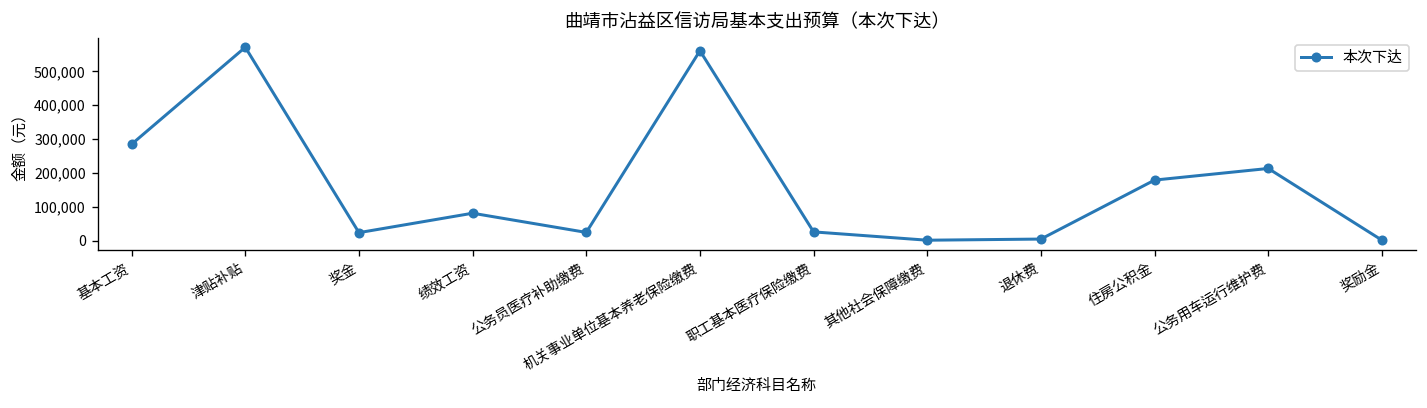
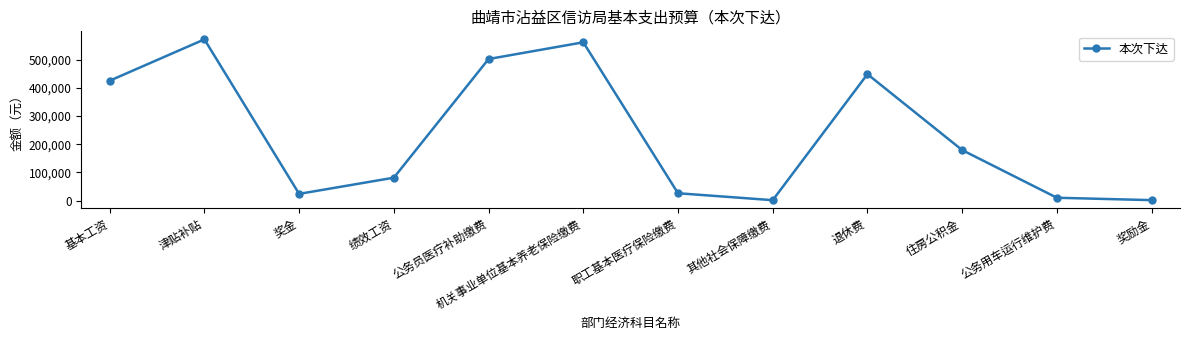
基本工资: 290,000 -> 420,000
公务员医疗补助缴费: 20,000 -> 500,000
退休费: 0 -> 450,000
公务用车运行维护费: 210,000 -> 10,000
